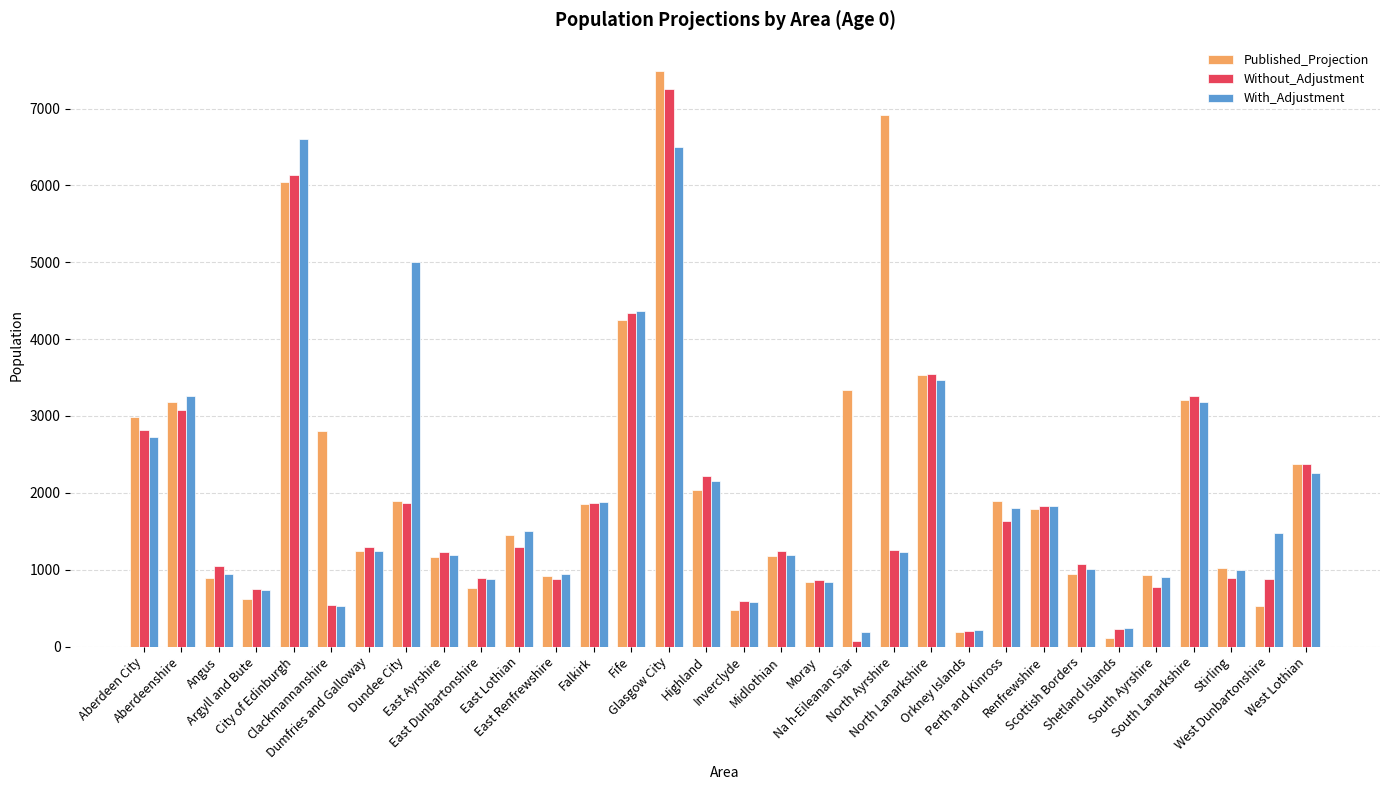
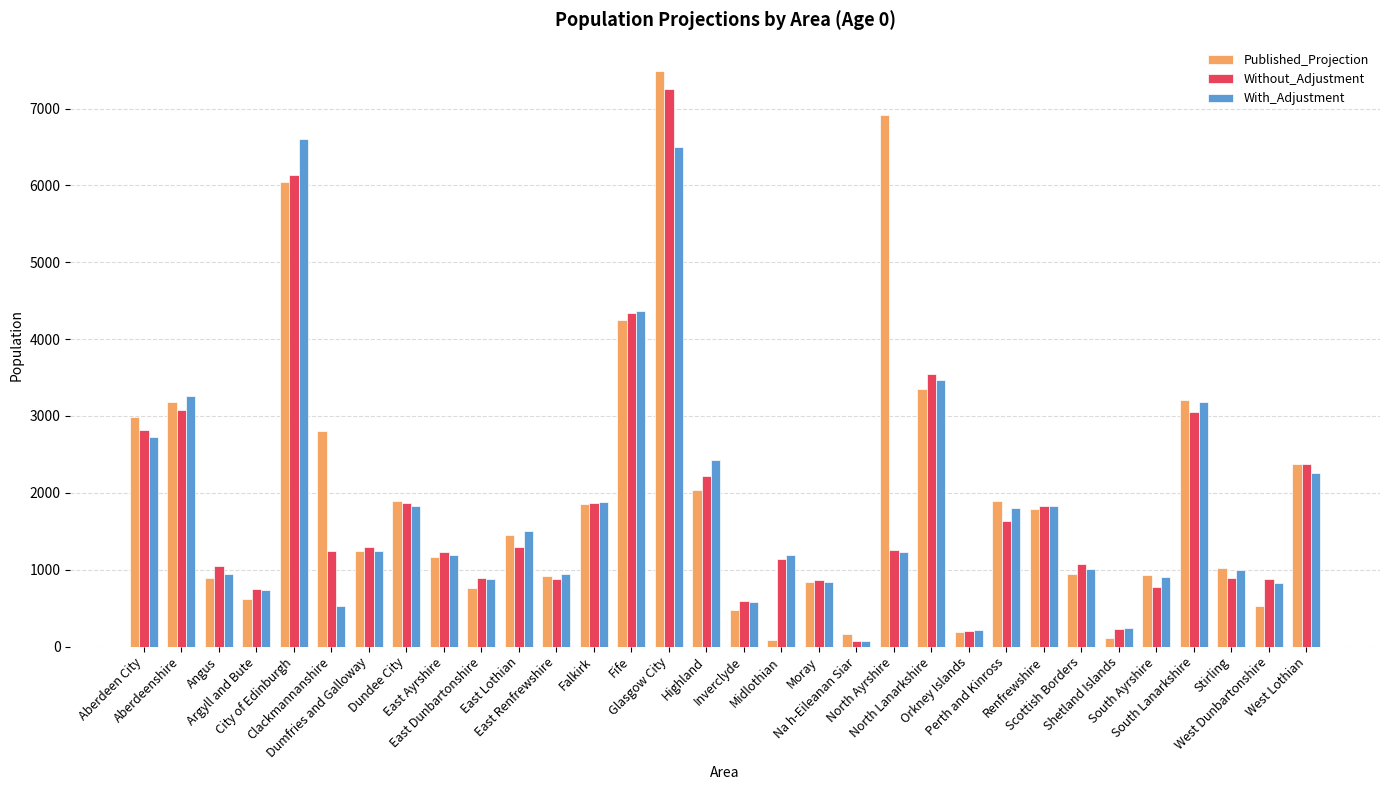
Without_Adjustment, Clackmannanshire: 500 -> 1200
With_Adjustment, Dundee City: 5000 -> 1800
With_Adjustment, Highland: 2200 -> 2400
Published_Projection, Midlothian: 1200 -> 100
Without_Adjustment, Midlothian: 1200 -> 1100
Published_Projection, Na h-Eileanan Siar: 3300 -> 200
With_Adjustment, Na h-Eileanan Siar: 200 -> 100
Published_Projection, North Lanarkshire: 3500 -> 3400
Without_Adjustment, South Lanarkshire: 3300 -> 3000
With_Adjustment, West Dunbartonshire: 1500 -> 800
